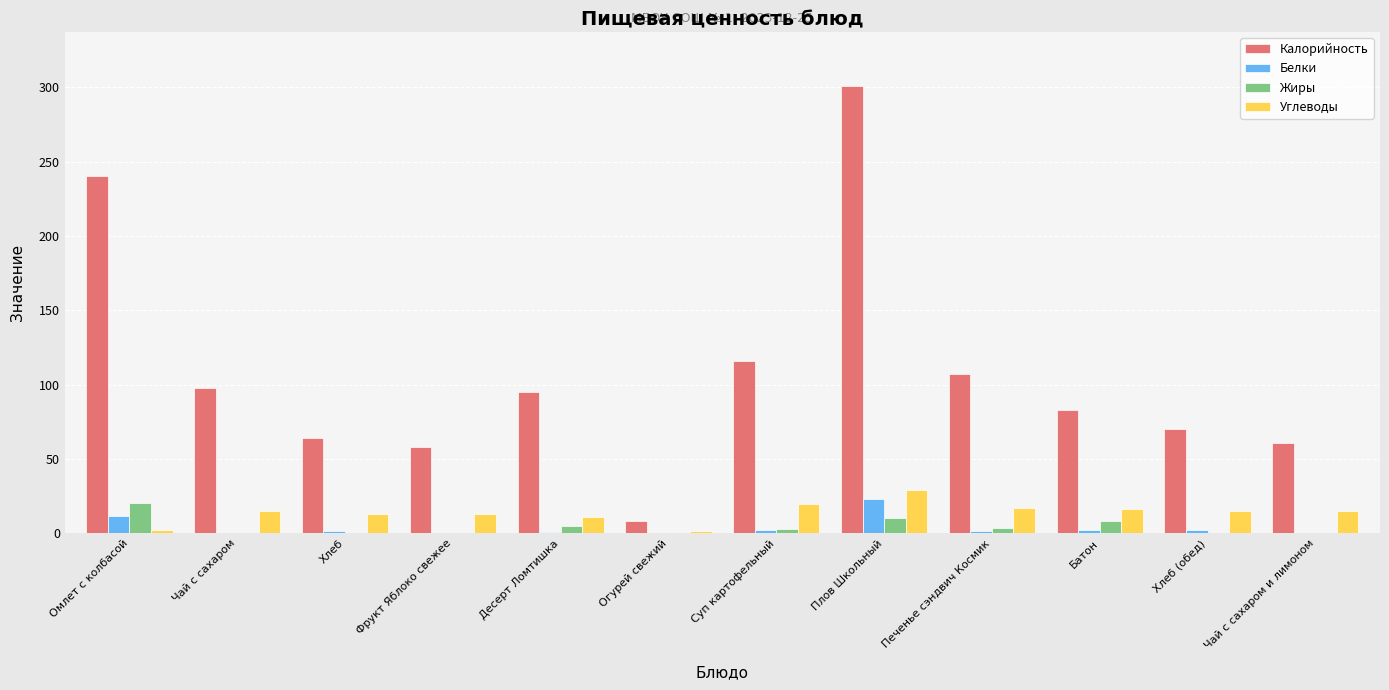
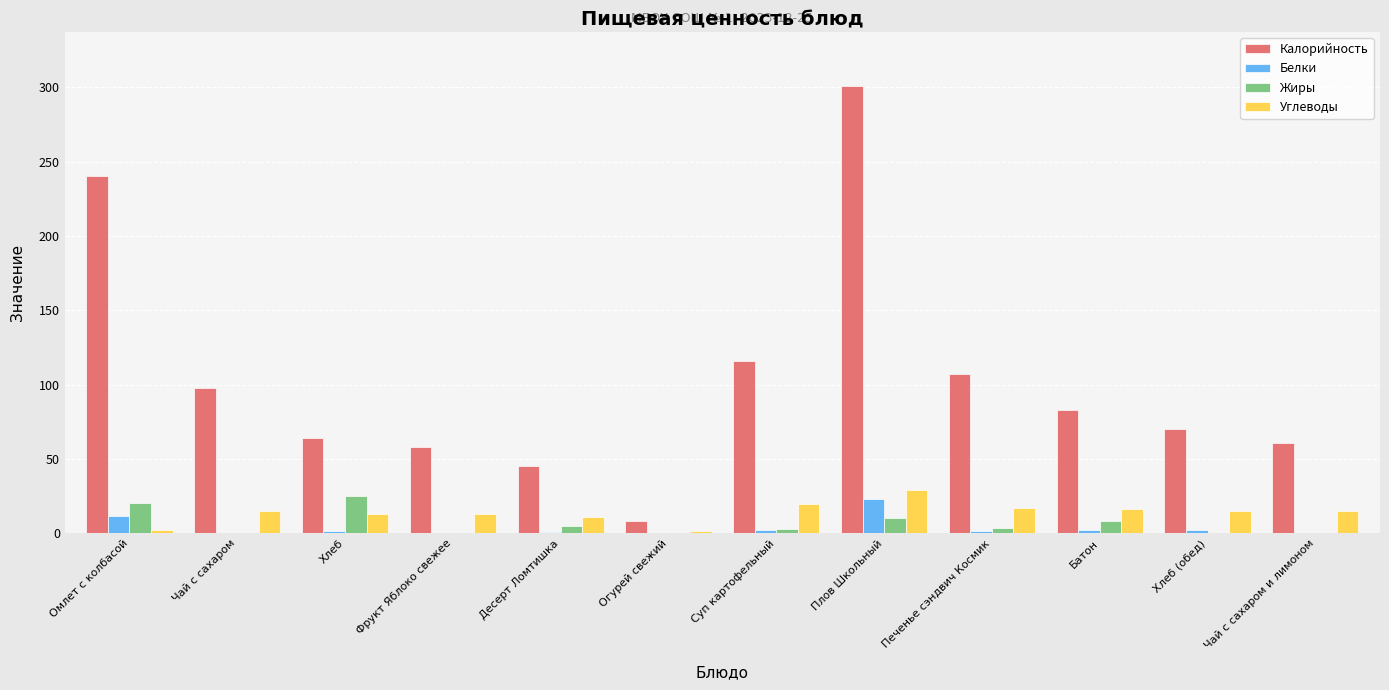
Жиры, Хлеб: 0 -> 25
Калорийность, Десерт Ломтишка: 95 -> 45
